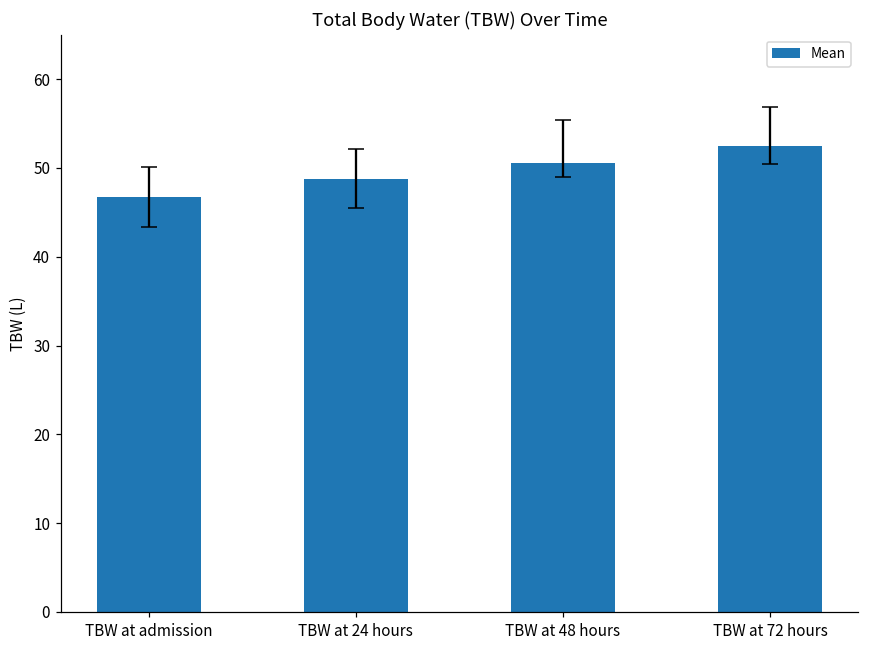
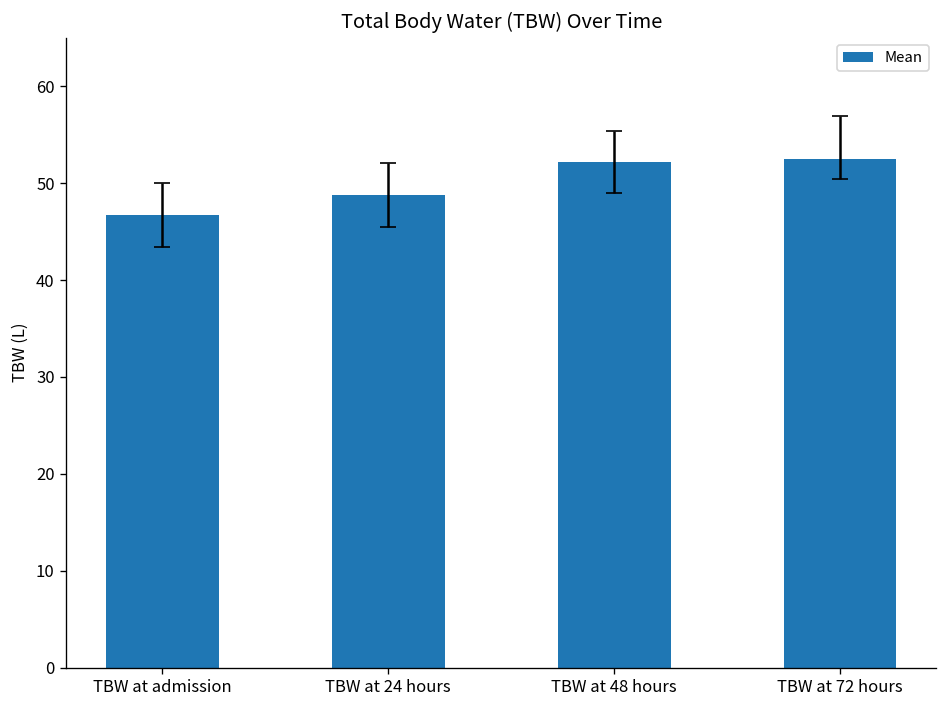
Mean, TBW at 48 hours: 51 -> 52
